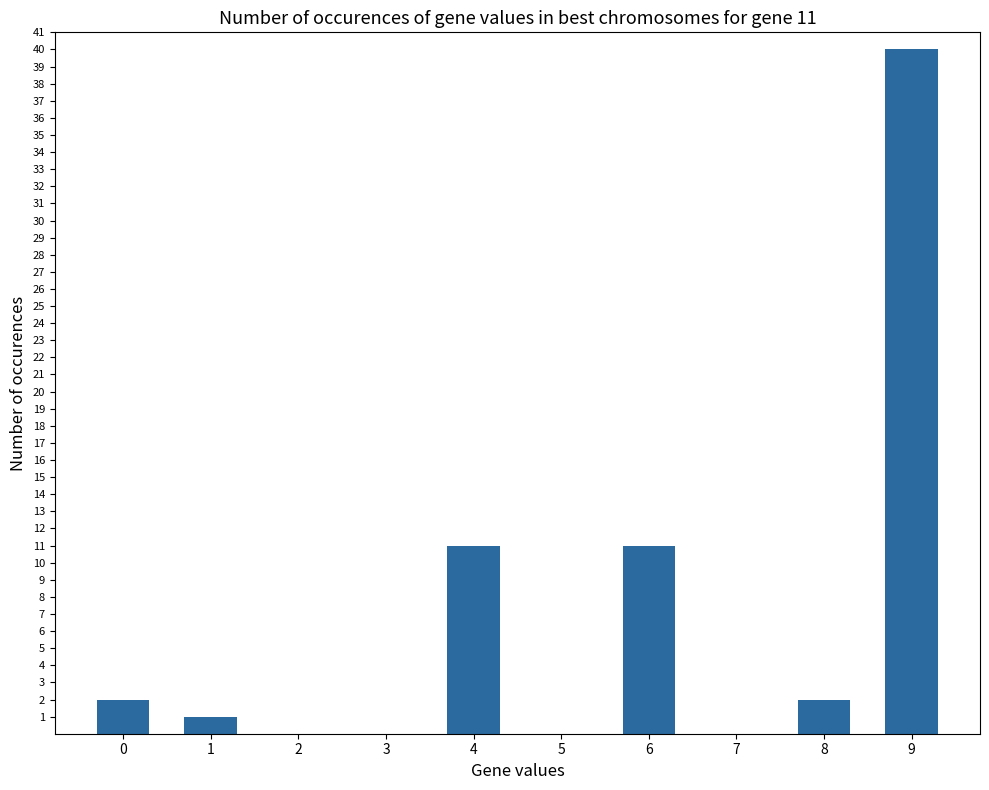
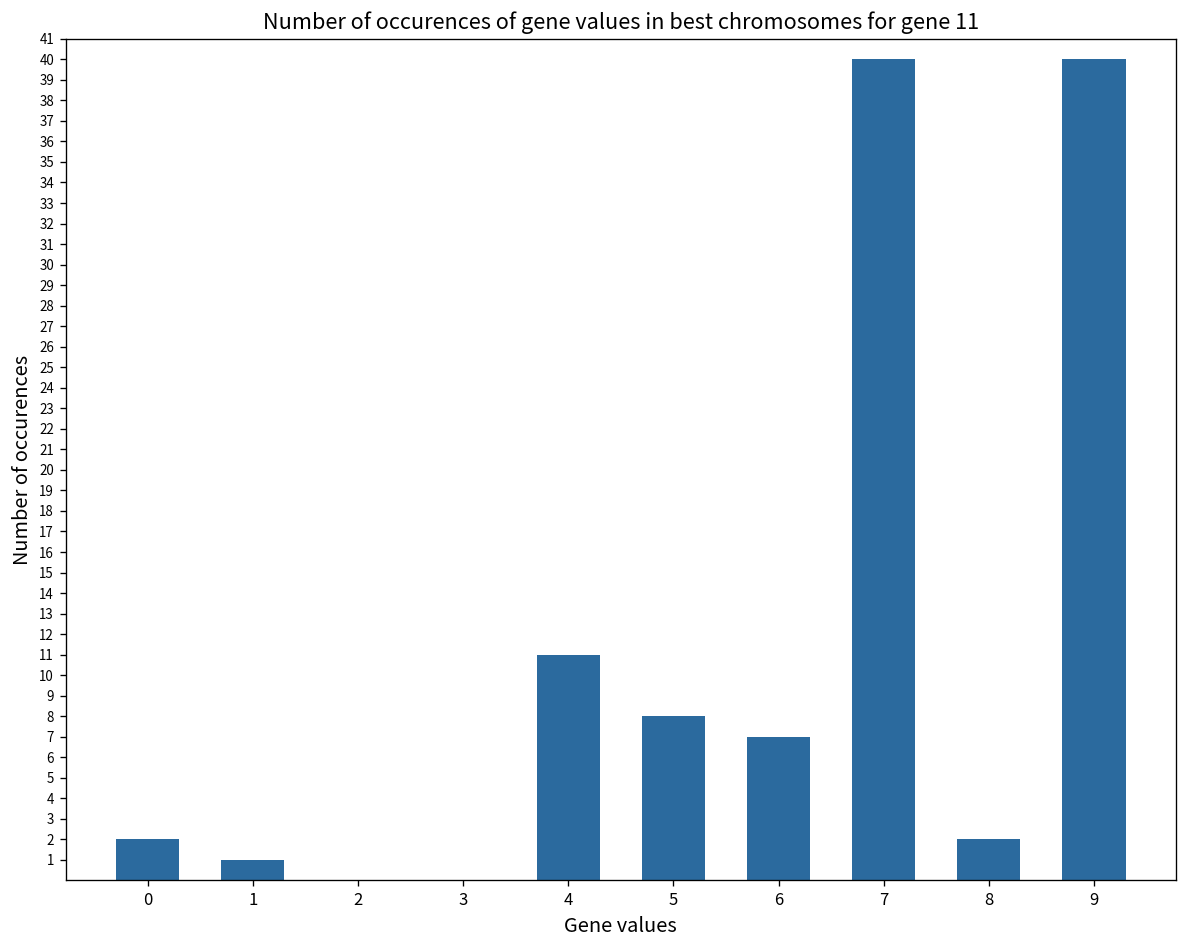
5: 0 -> 8
6: 11 -> 7
7: 0 -> 40
